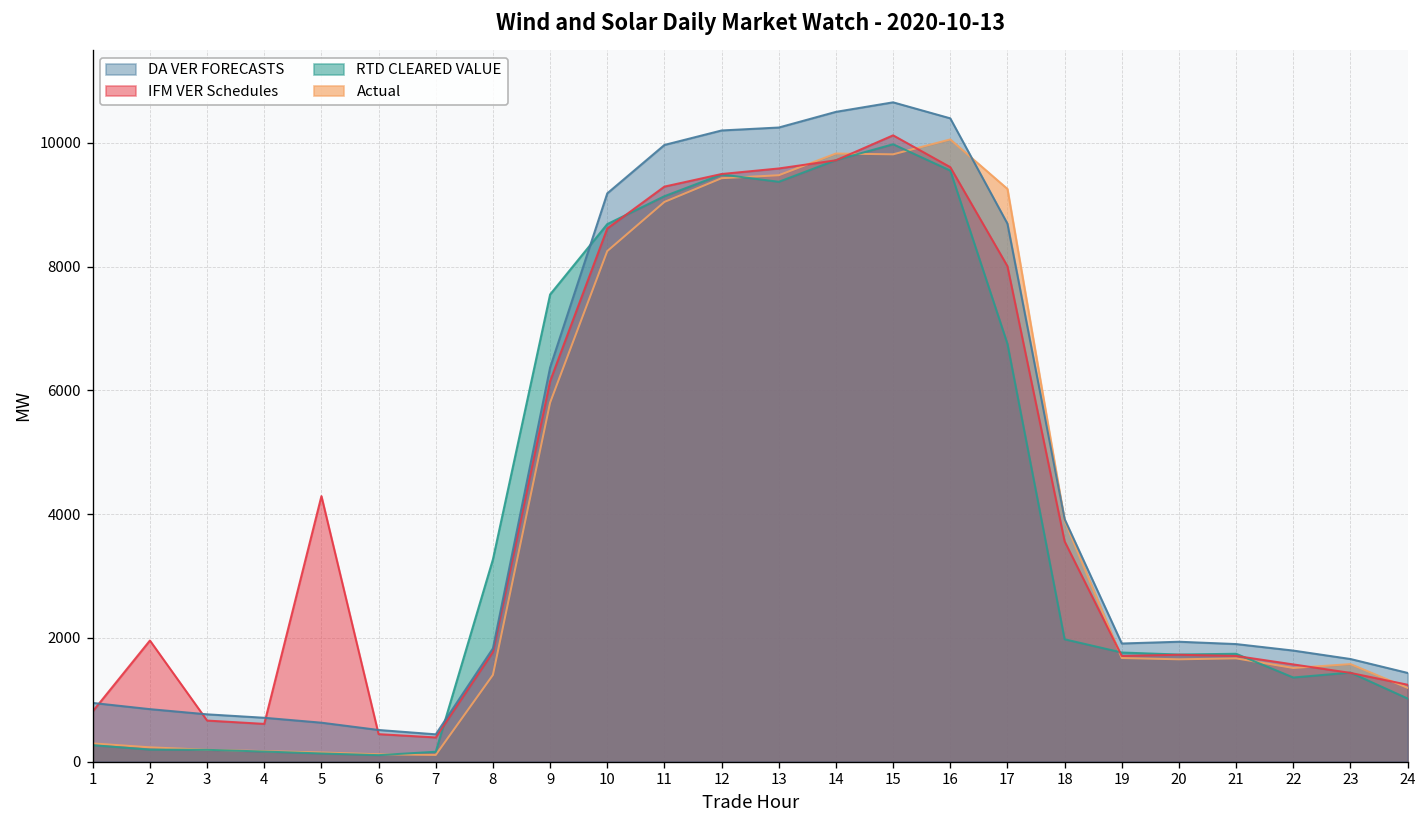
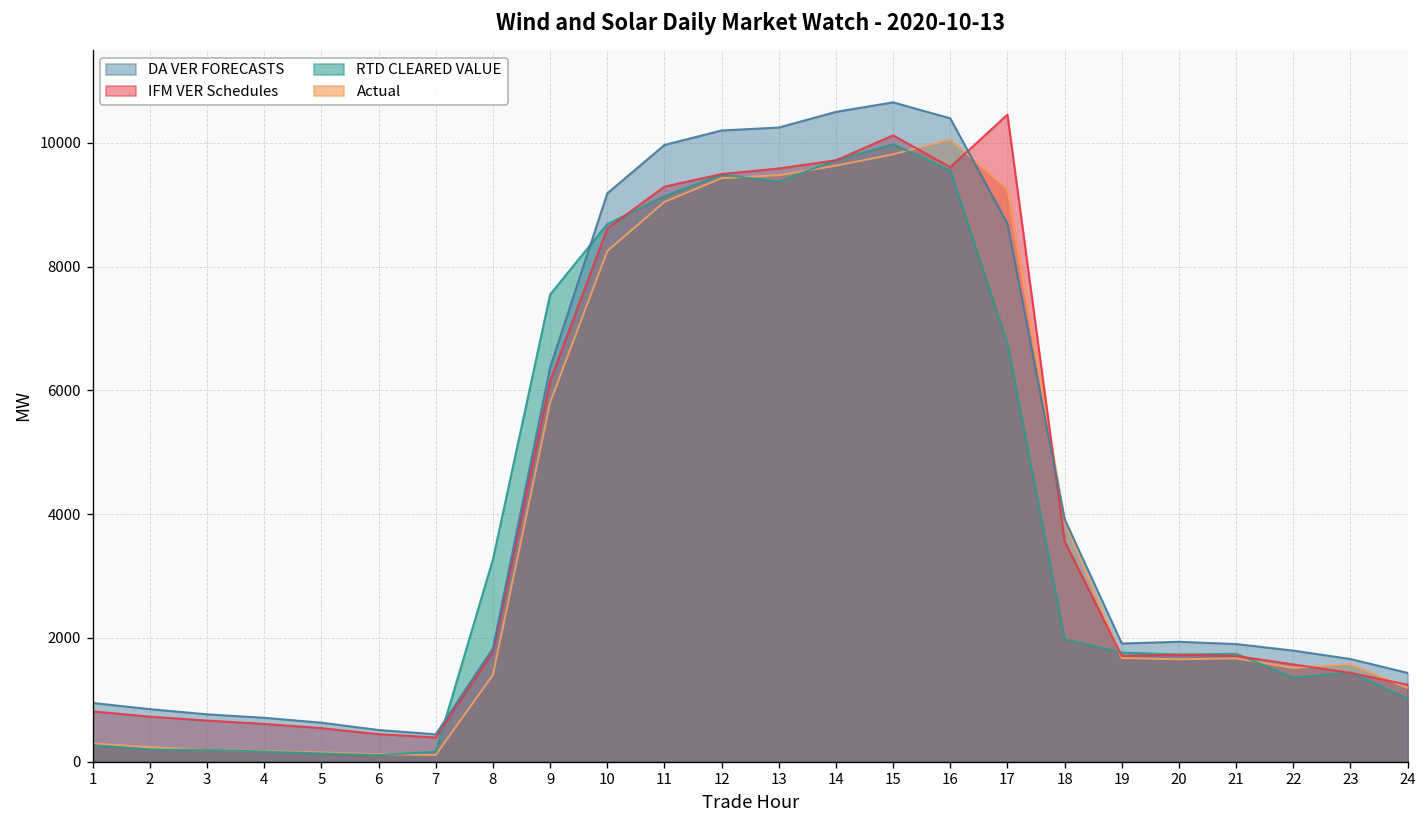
IFM VER Schedules, 2: 2000 -> 700
IFM VER Schedules, 5: 4300 -> 500
Actual, 14: 9800 -> 9600
IFM VER Schedules, 17: 8000 -> 10500
